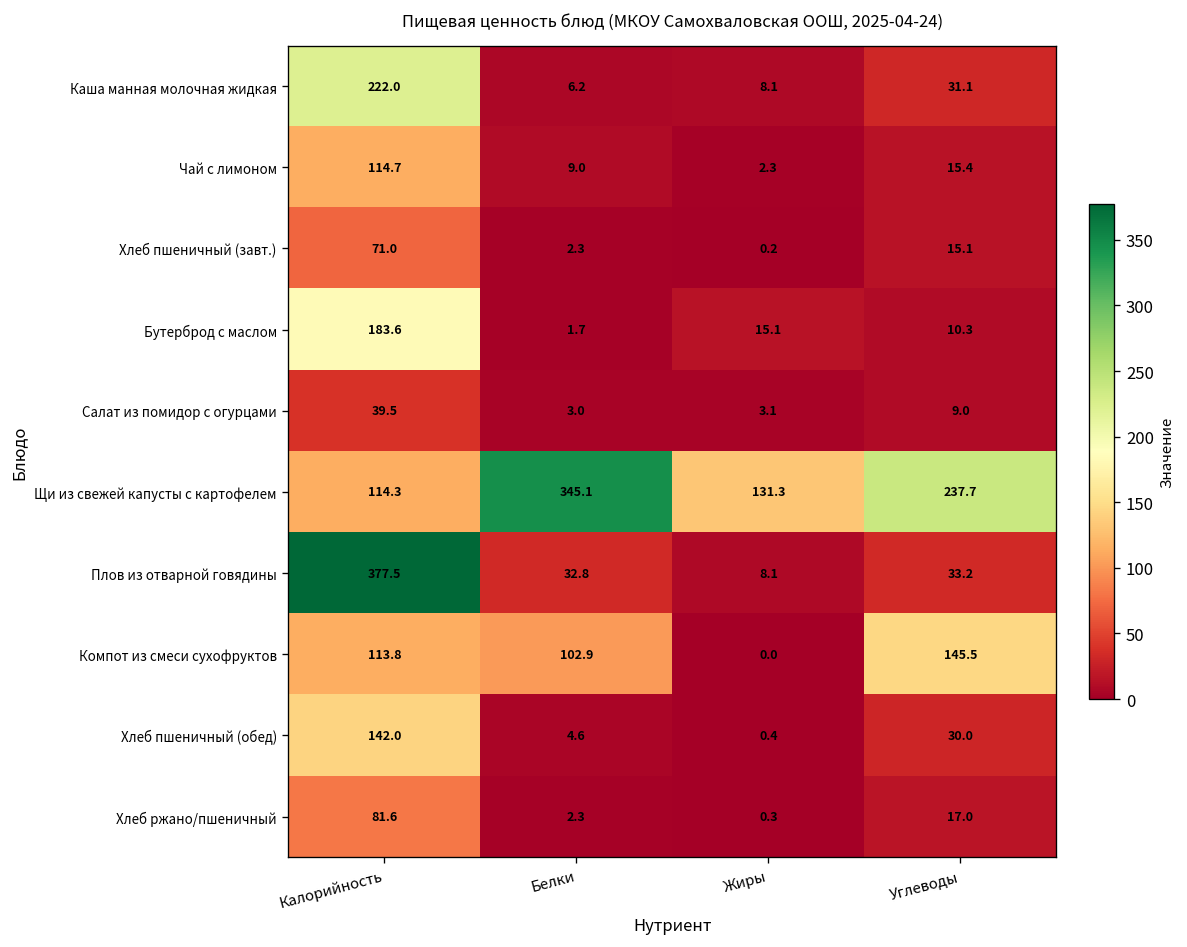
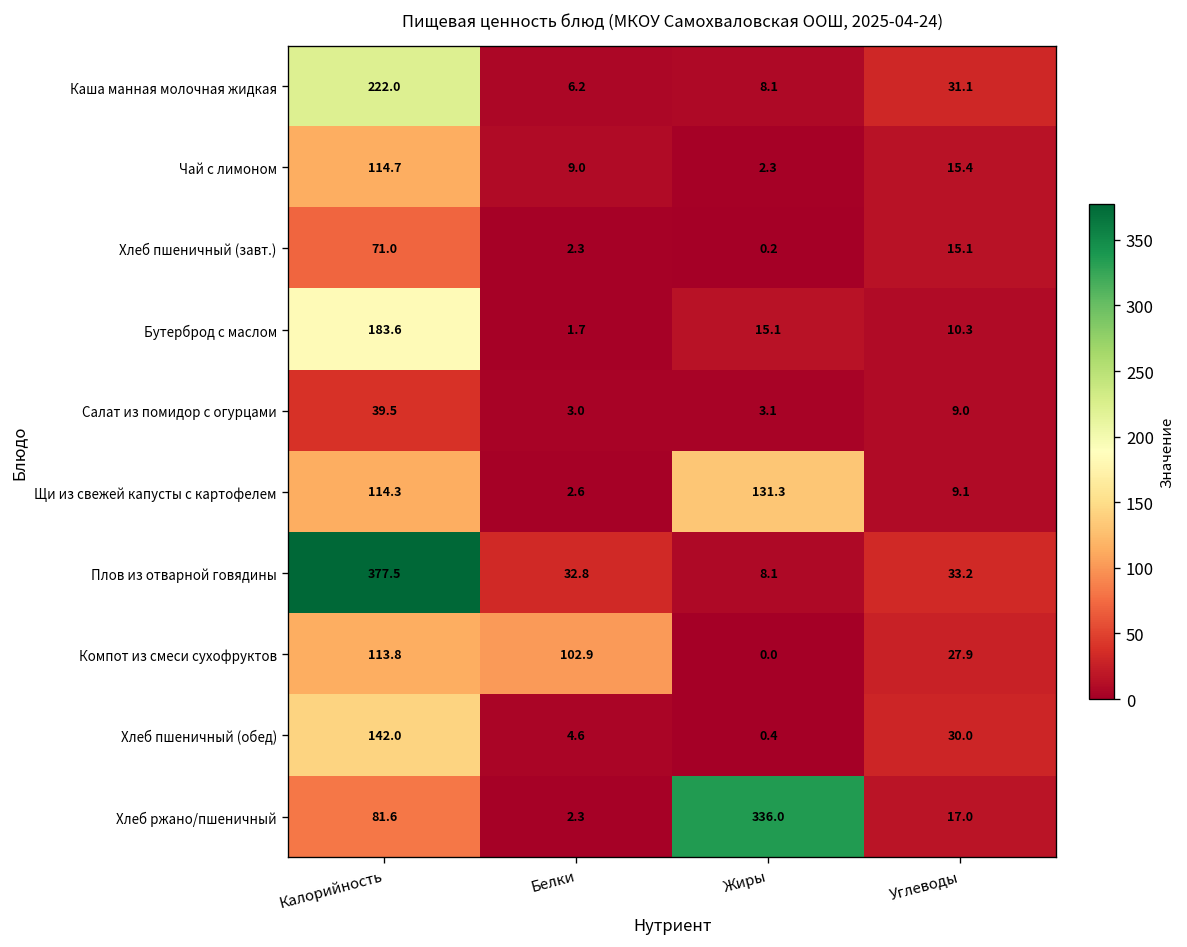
Щи из свежей капусты с картофелем, Белки: 345.1 -> 2.6
Щи из свежей капусты с картофелем, Углеводы: 237.7 -> 9.1
Компот из смеси сухофруктов, Углеводы: 145.5 -> 27.9
Хлеб ржано/пшеничный, Жиры: 0.3 -> 336.0
